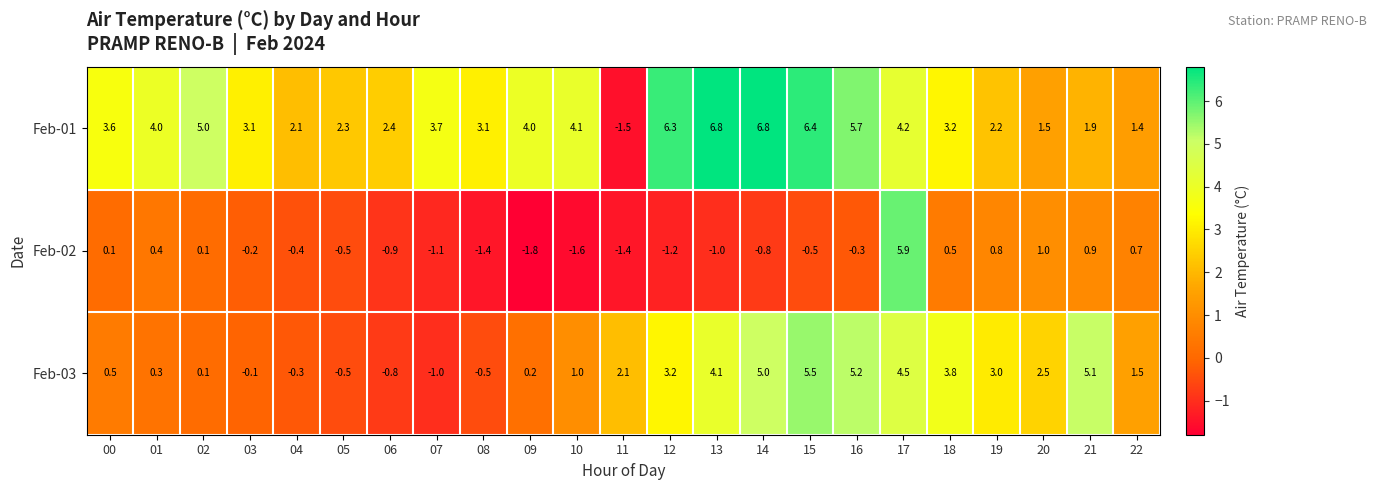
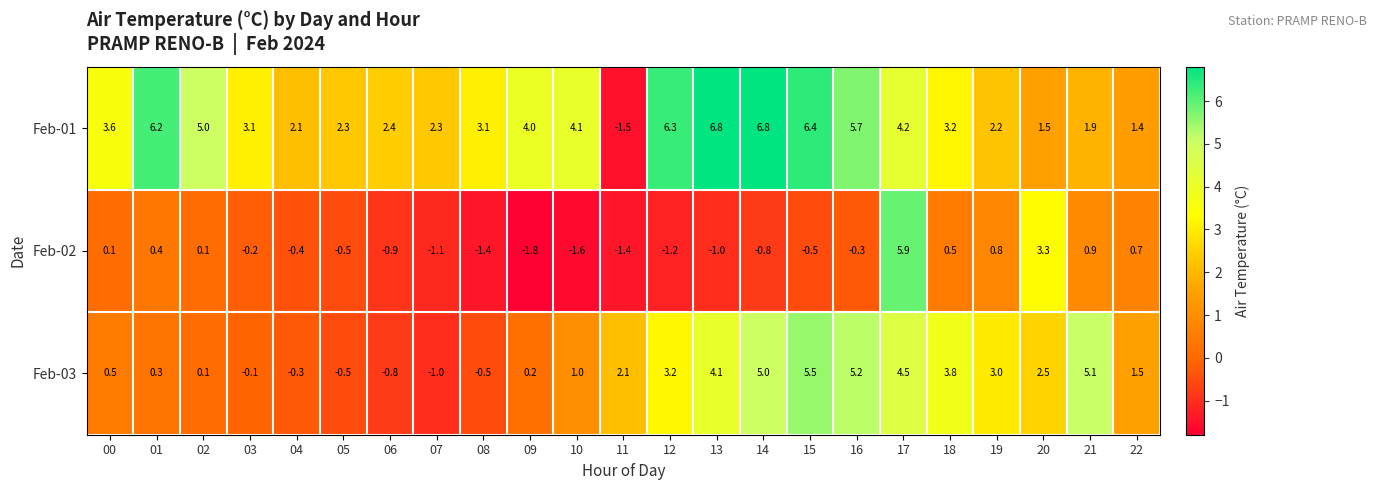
Feb-01, 01: 4.0 -> 6.2
Feb-01, 07: 3.7 -> 2.3
Feb-02, 20: 1.0 -> 3.3
